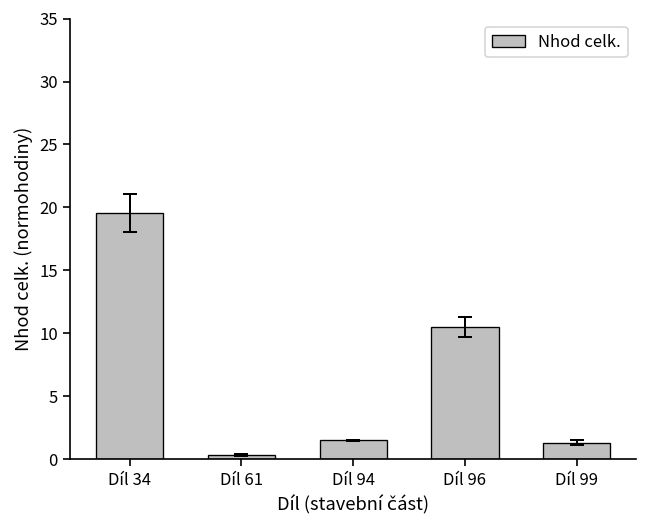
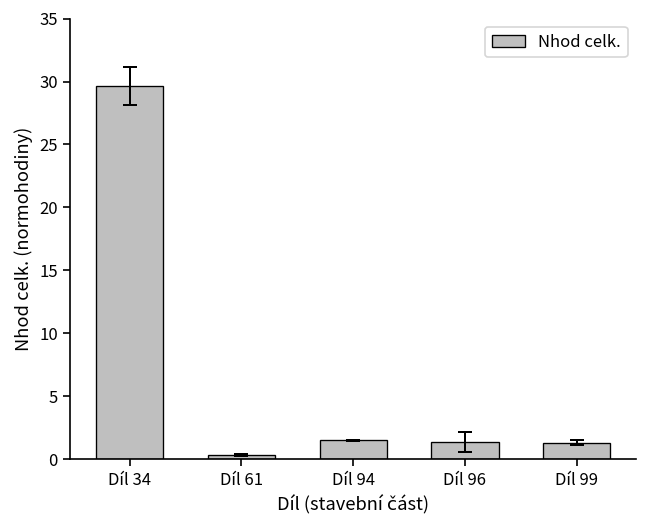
Nhod celk., Díl 34: 19.5 -> 29.6
Nhod celk., Díl 96: 10.5 -> 1.4
